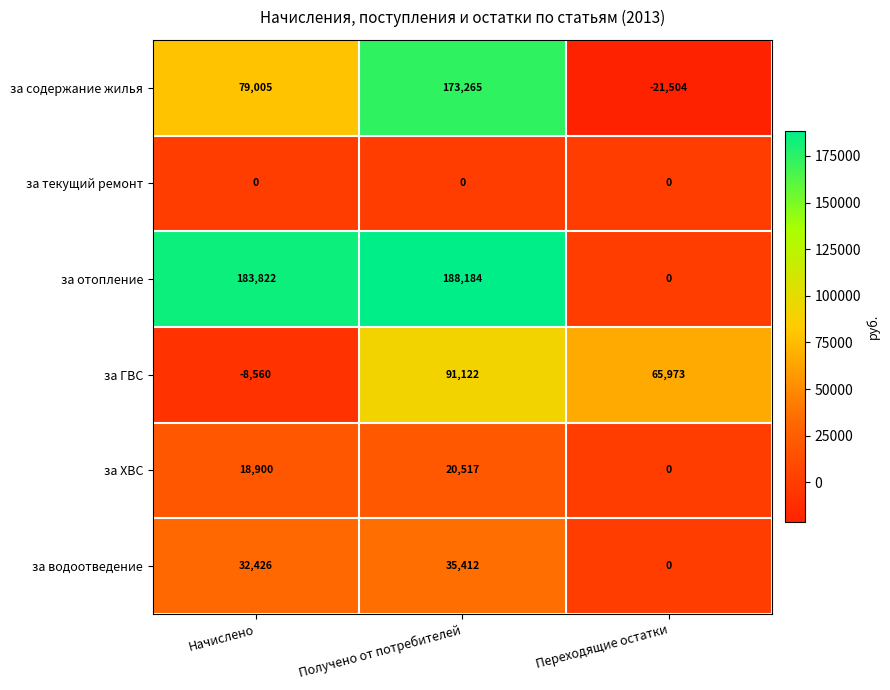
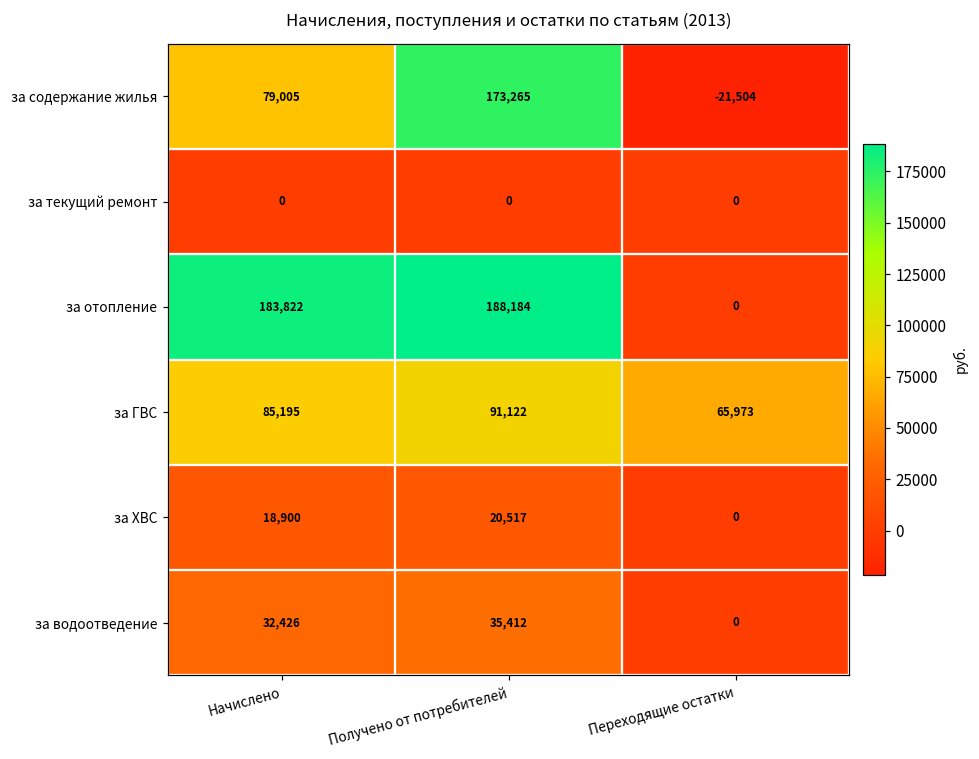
за ГВС, Начислено: -8,560 -> 85,195
